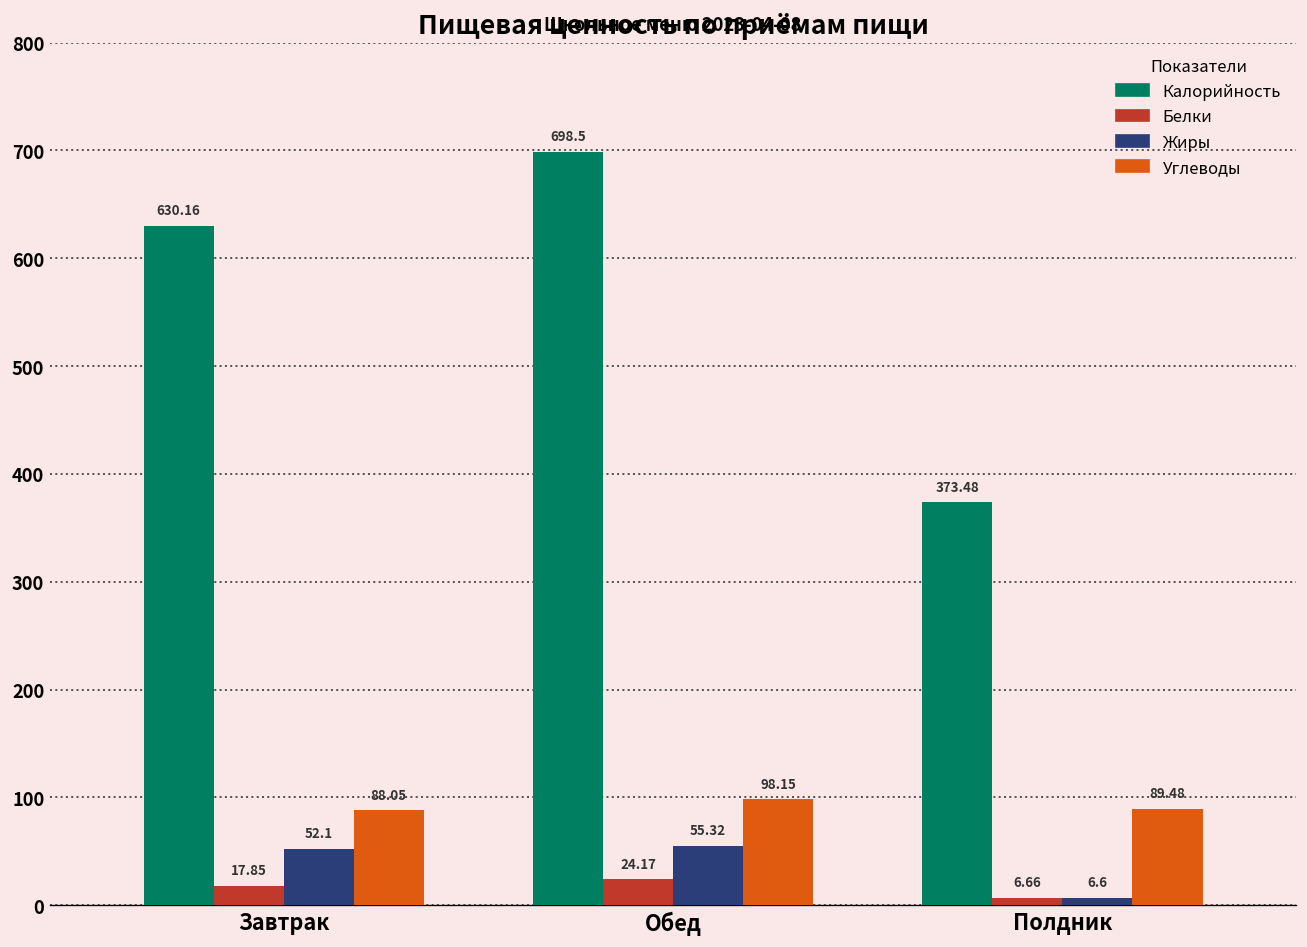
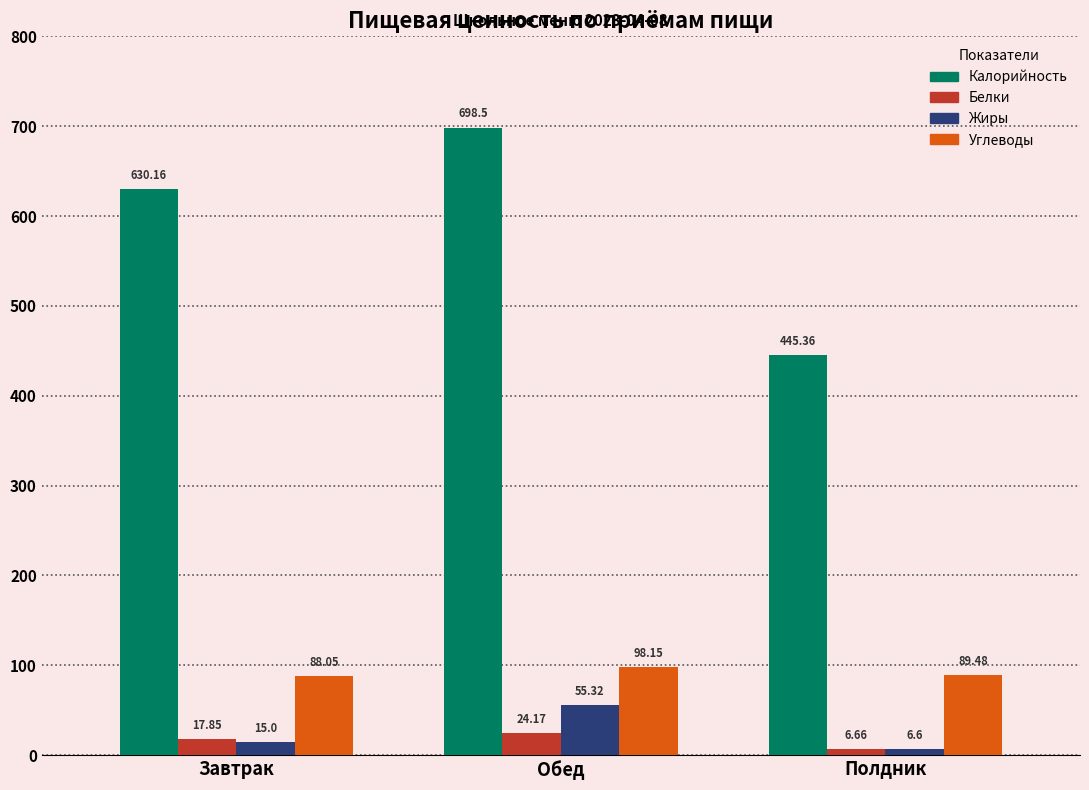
Жиры, Завтрак: 52.1 -> 15.0
Калорийность, Полдник: 373.48 -> 445.36
